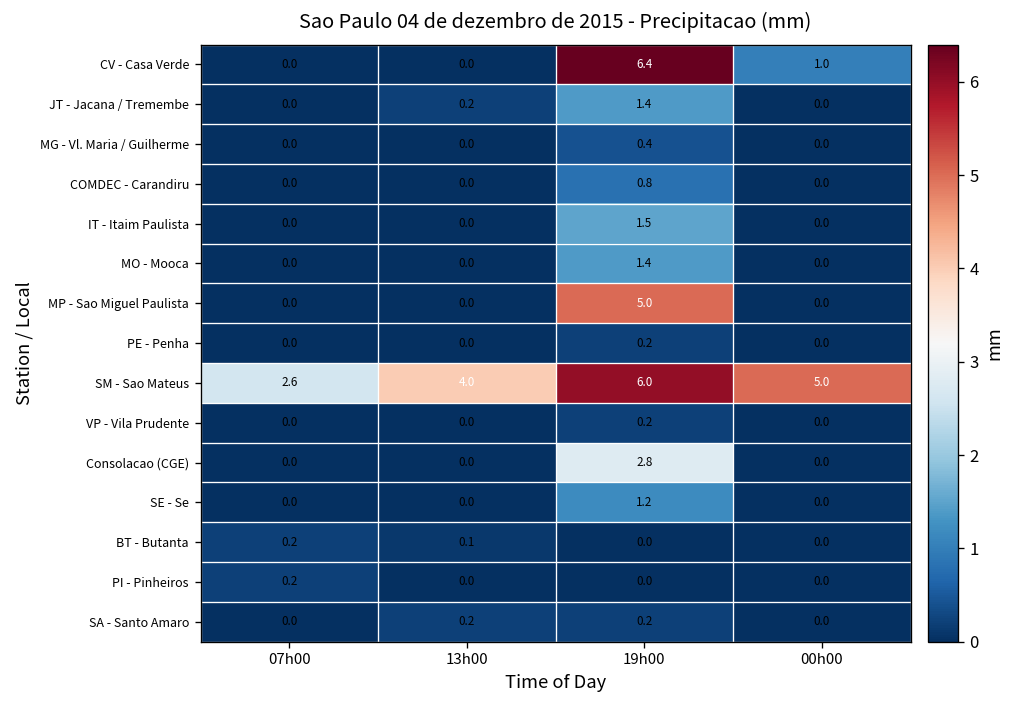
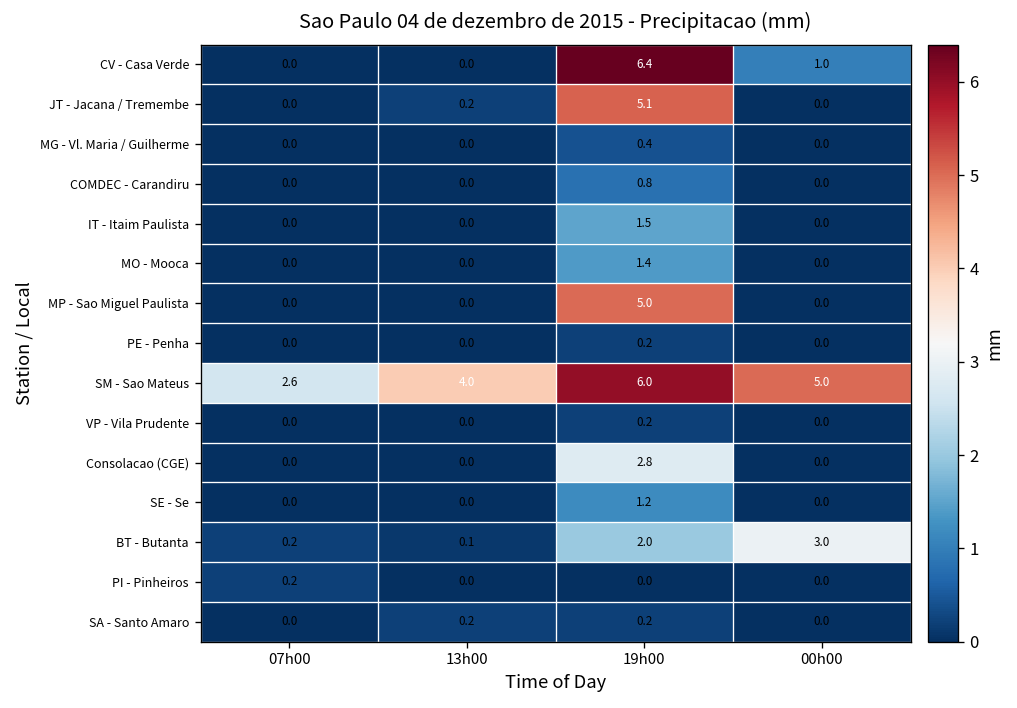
JT - Jacana / Tremembe, 19h00: 1.4 -> 5.1
BT - Butanta, 19h00: 0.0 -> 2.0
BT - Butanta, 00h00: 0.0 -> 3.0
